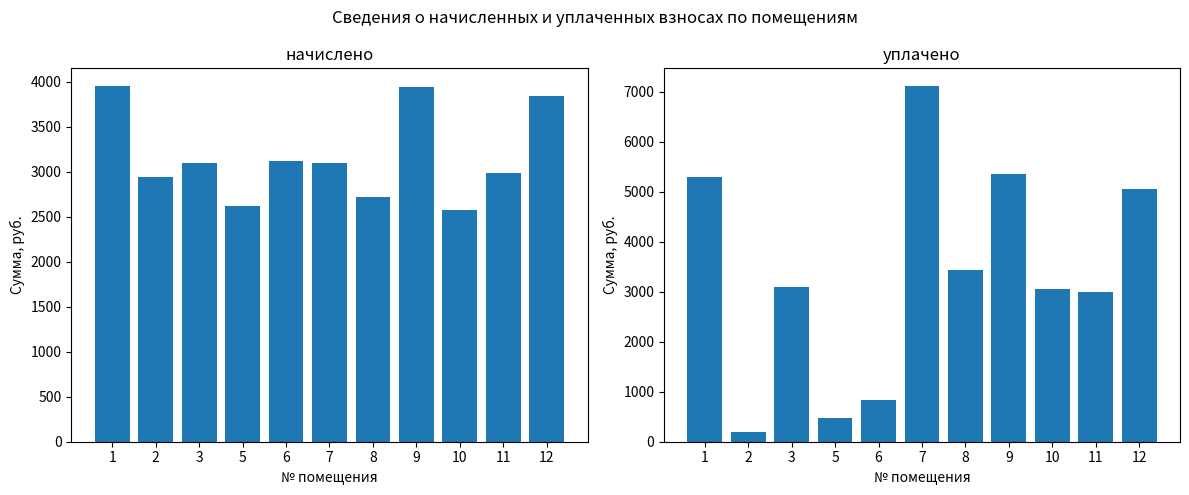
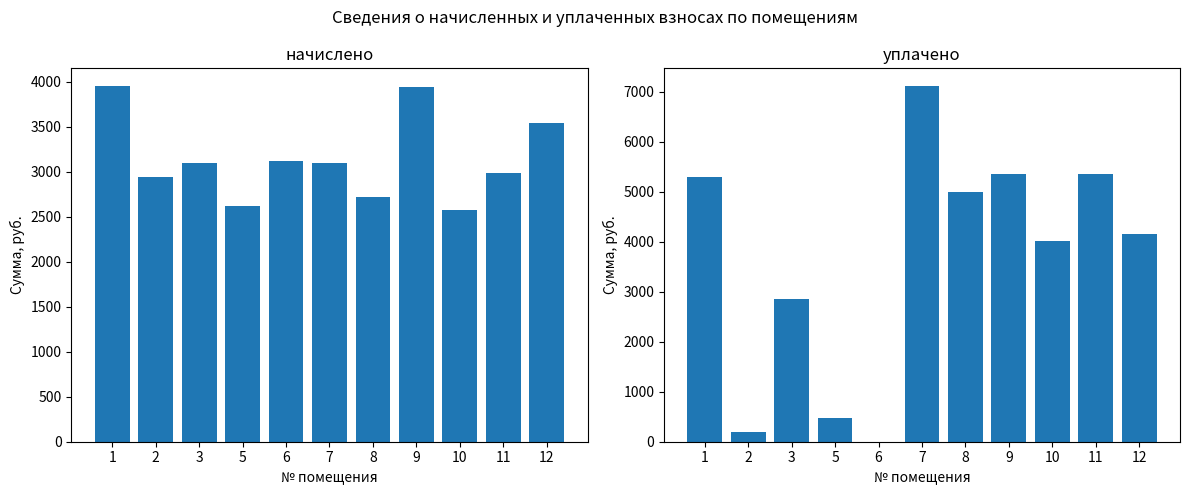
начислено, 12: 3800 -> 3500
уплачено, 3: 3100 -> 2900
уплачено, 6: 800 -> 0
уплачено, 8: 3400 -> 5000
уплачено, 10: 3100 -> 4000
уплачено, 11: 3000 -> 5400
уплачено, 12: 5100 -> 4200
